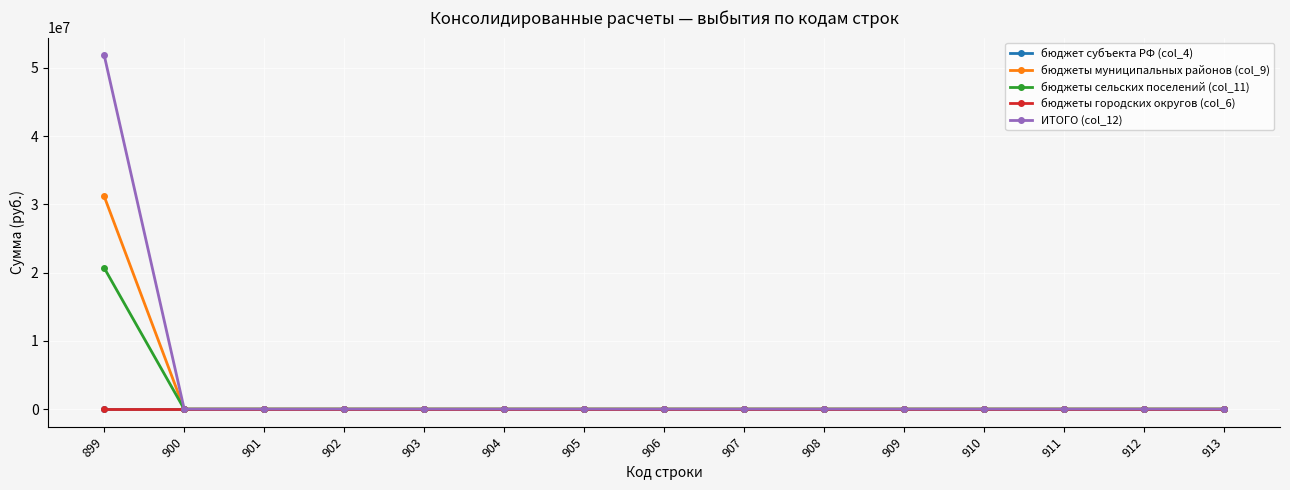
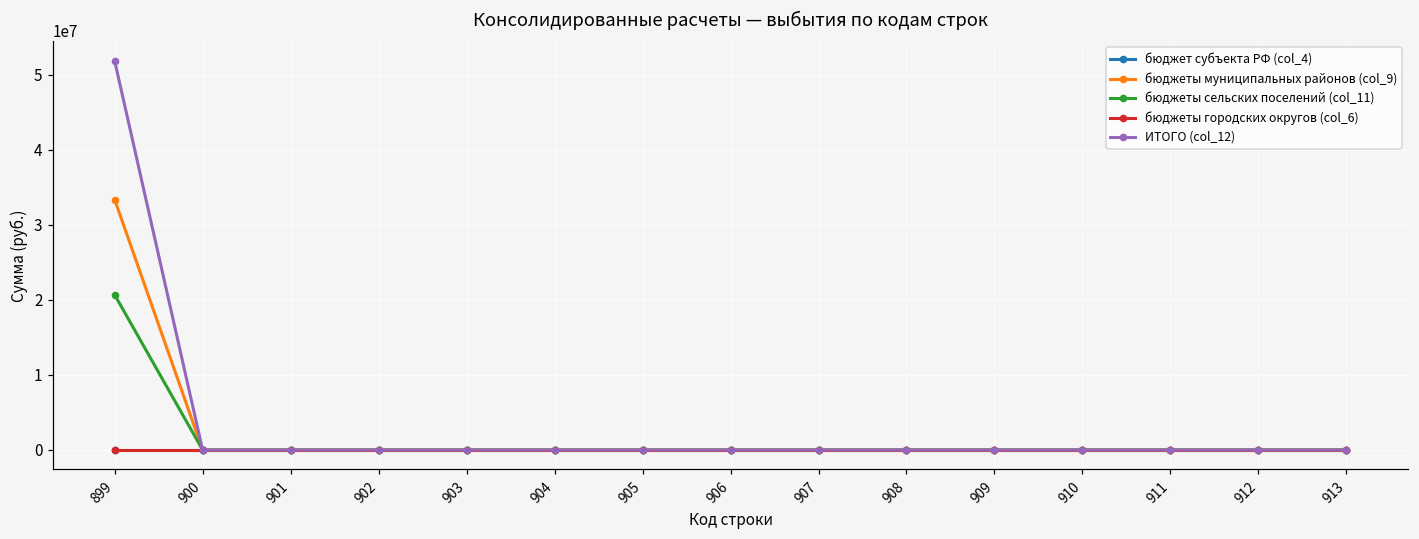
бюджеты муниципальных районов (col_9), 899: 31000000 -> 33000000
